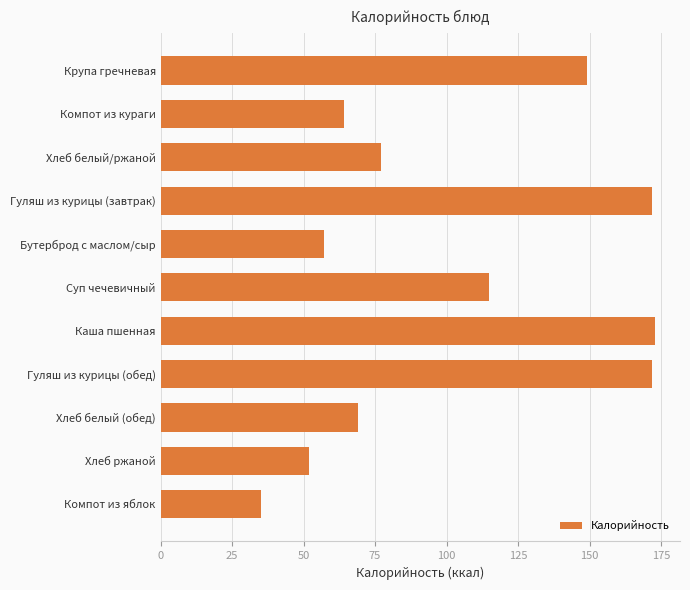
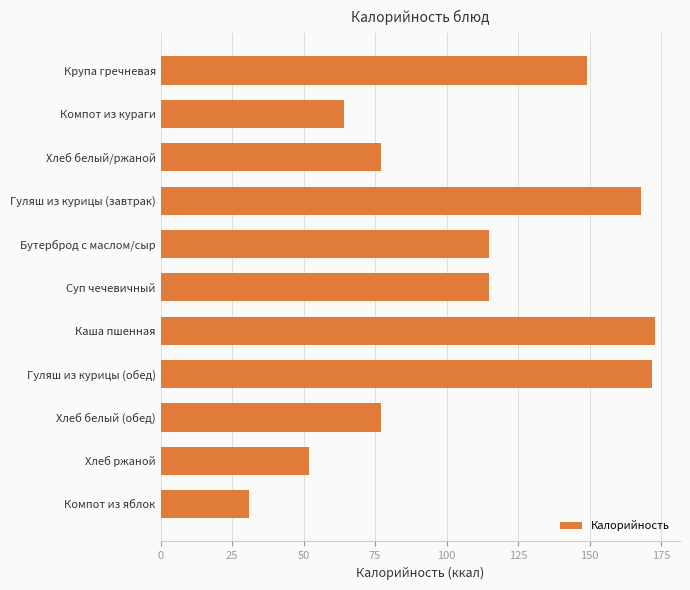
Гуляш из курицы (завтрак): 172 -> 168
Бутерброд с маслом/сыр: 57 -> 115
Хлеб белый (обед): 69 -> 77
Компот из яблок: 35 -> 31
